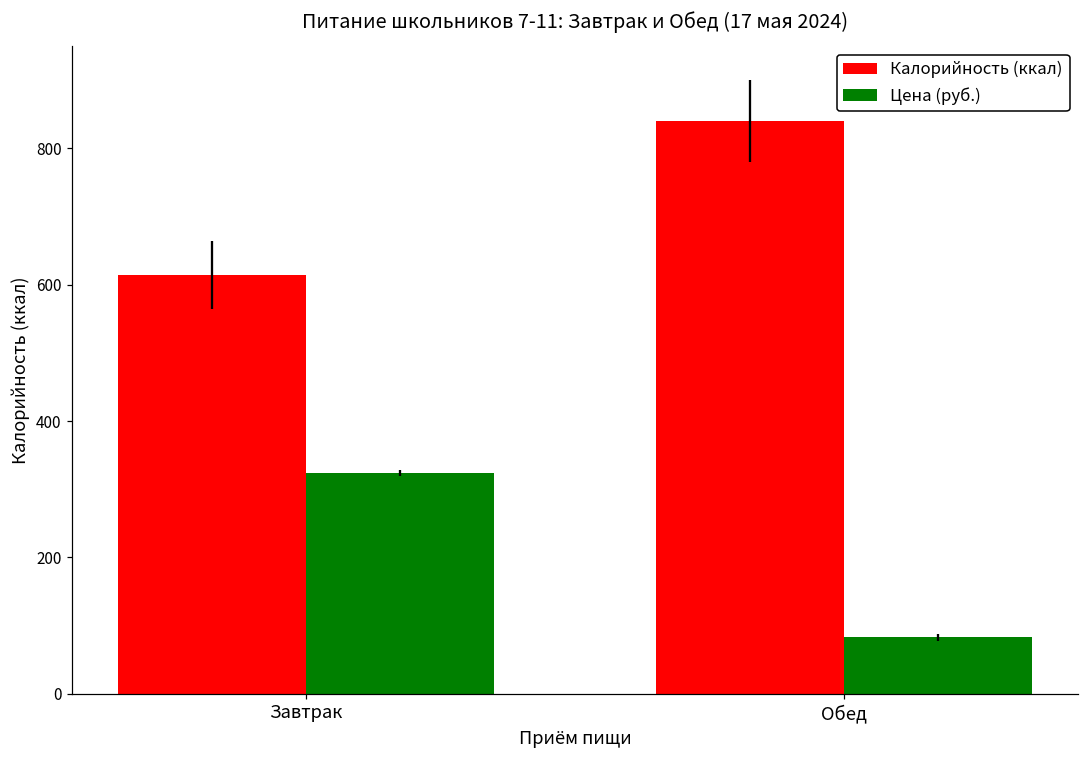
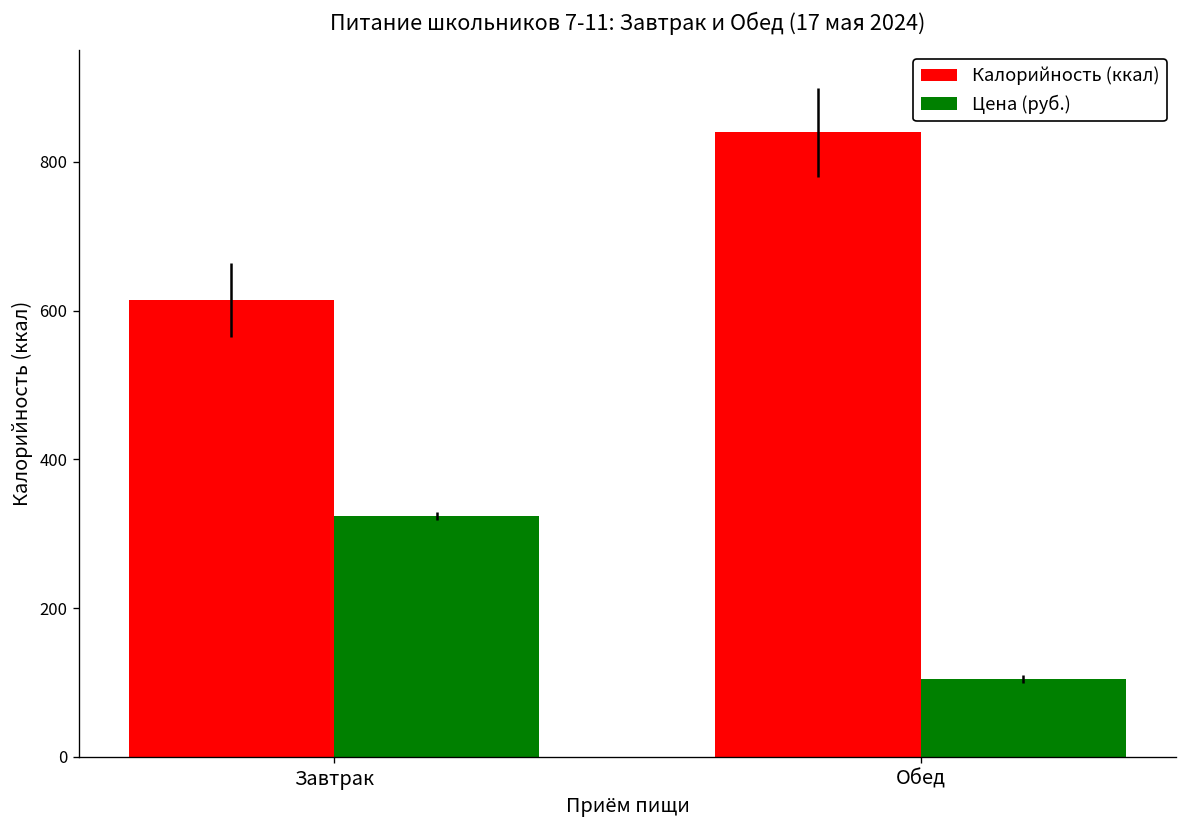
Цена (руб.), Обед: 80 -> 100
